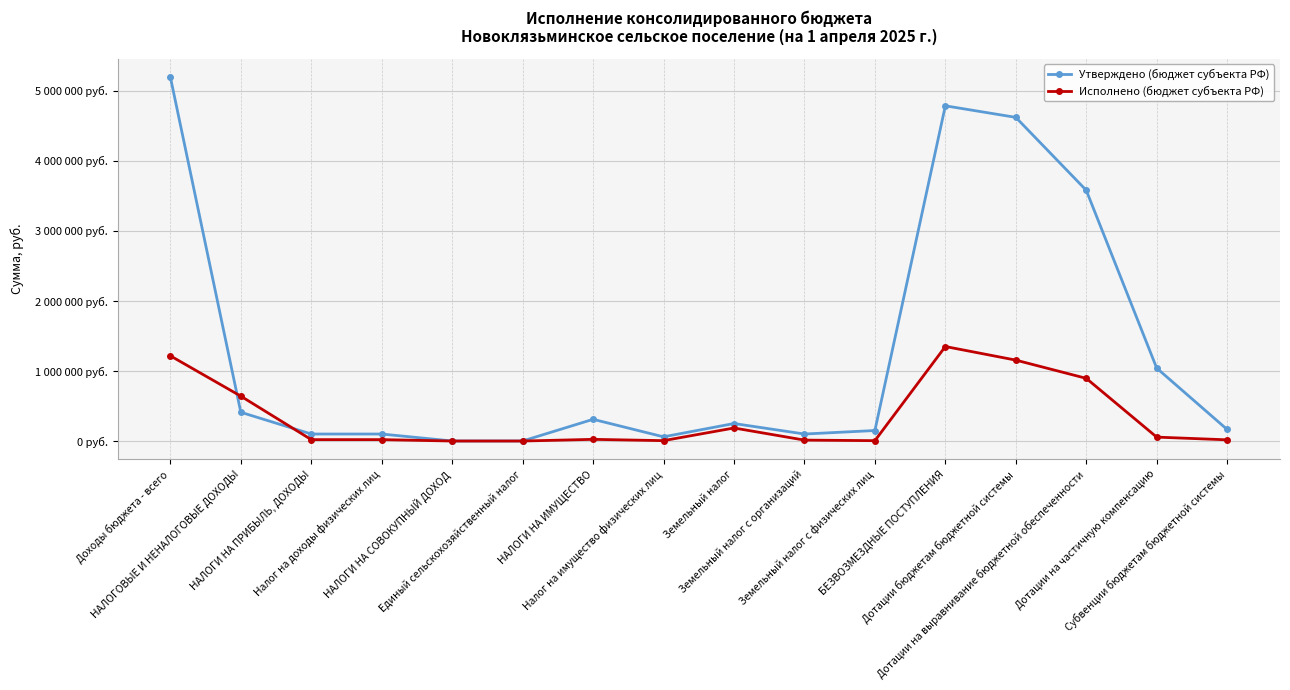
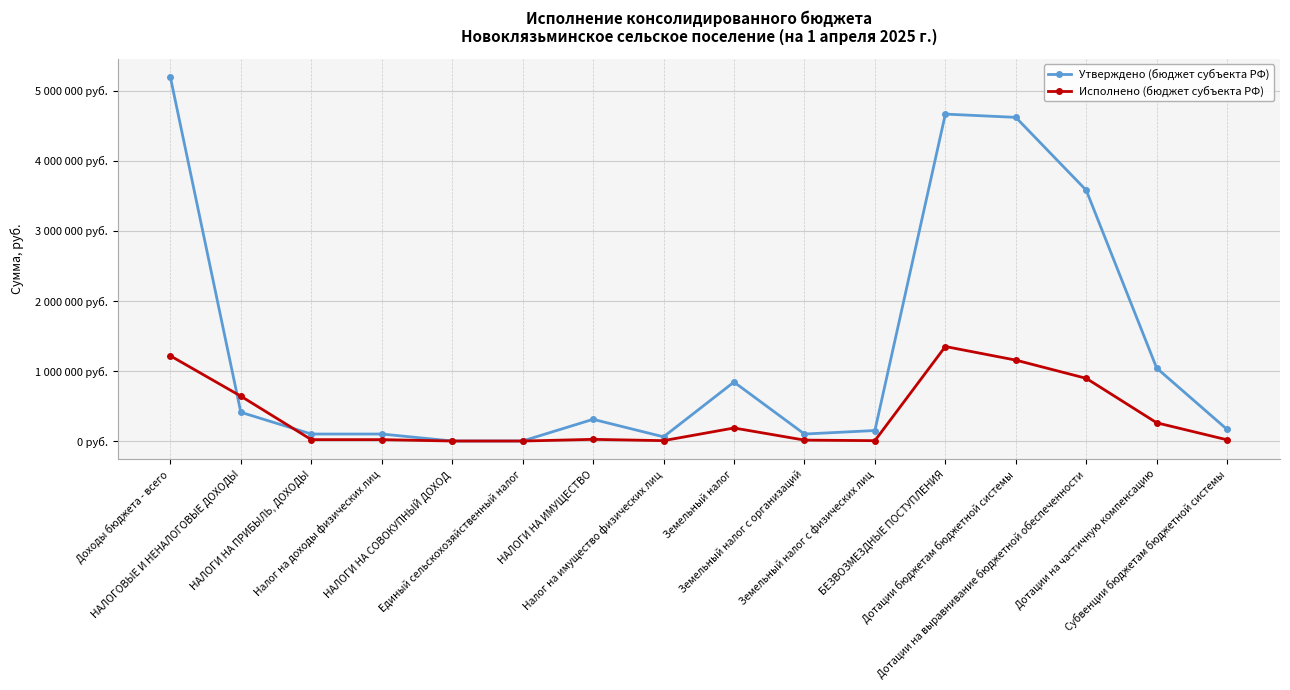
Утверждено (бюджет субъекта РФ), Земельный налог: 300000 руб. -> 800000 руб.
Утверждено (бюджет субъекта РФ), БЕЗВОЗМЕЗДНЫЕ ПОСТУПЛЕНИЯ: 4800000 руб. -> 4700000 руб.
Исполнено (бюджет субъекта РФ), Дотации на частичную компенсацию: 100000 руб. -> 300000 руб.
